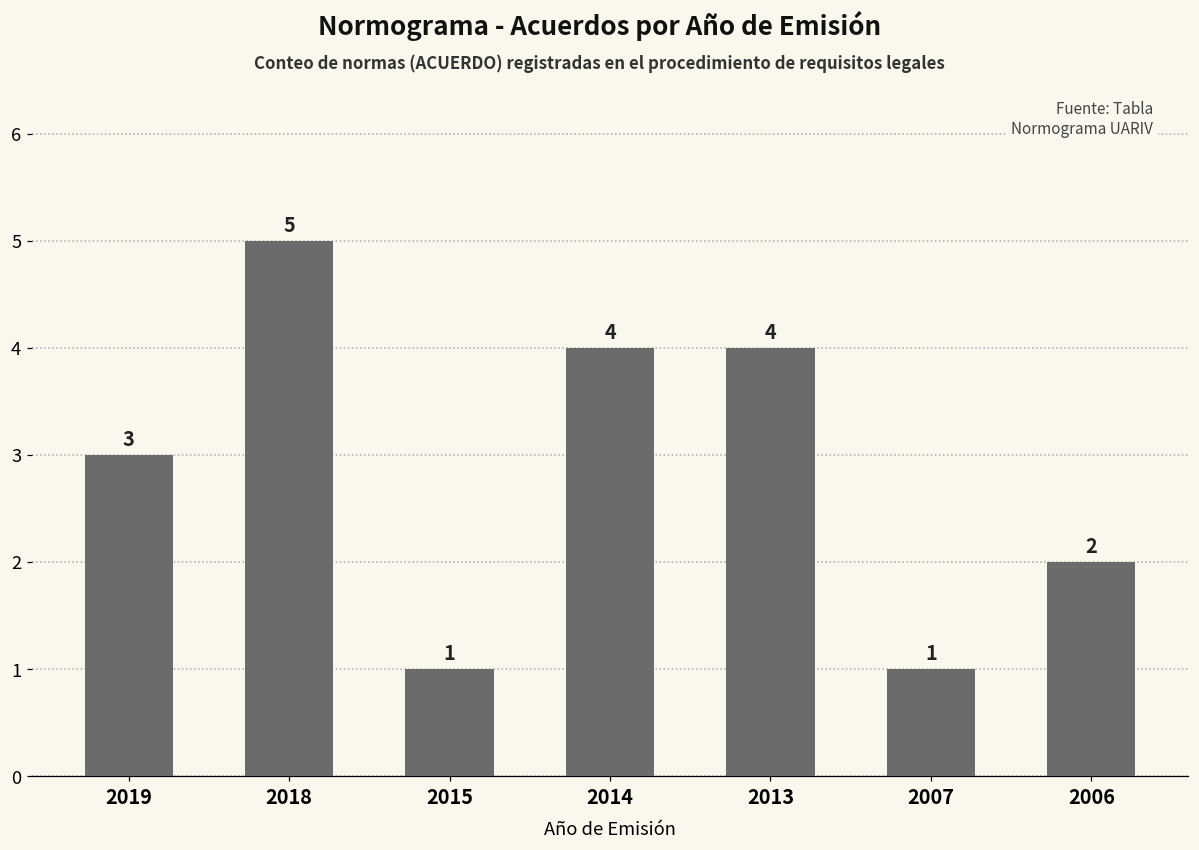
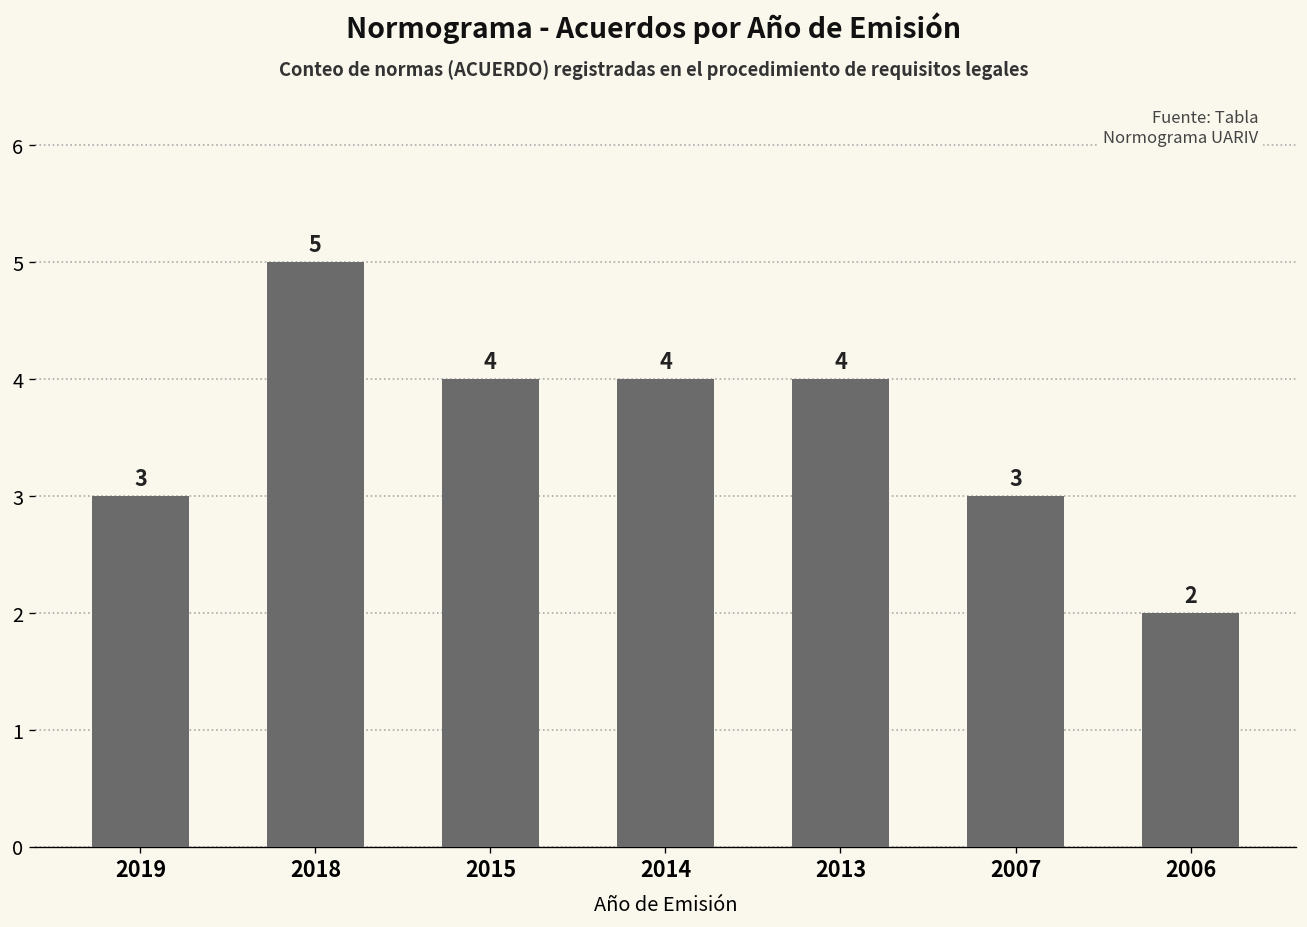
2015: 1 -> 4
2007: 1 -> 3
